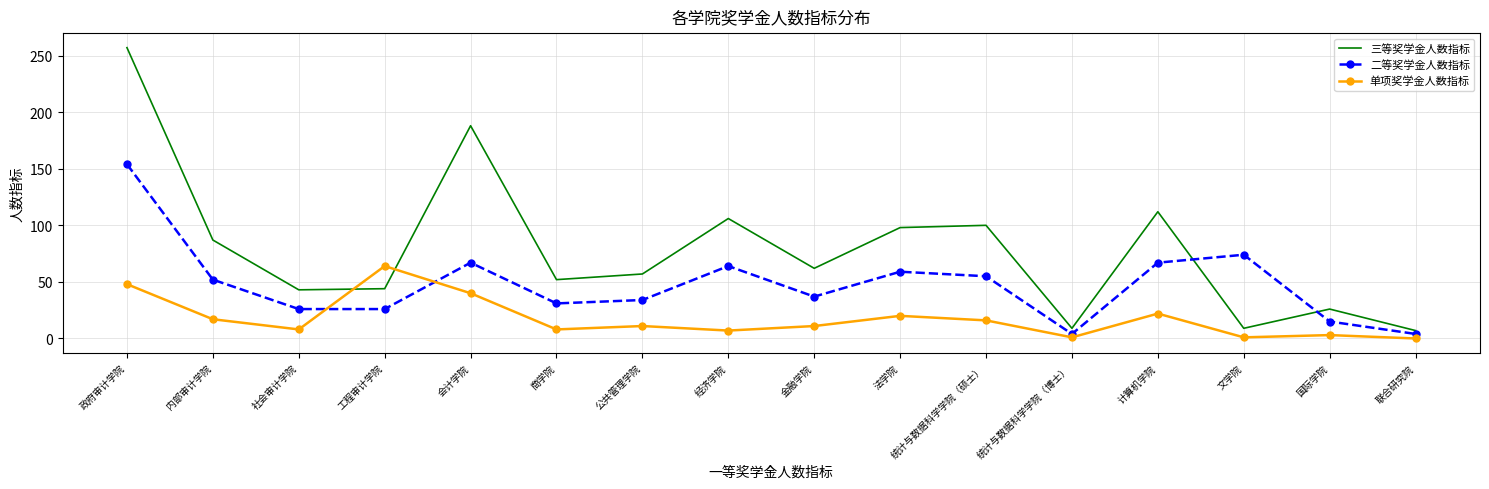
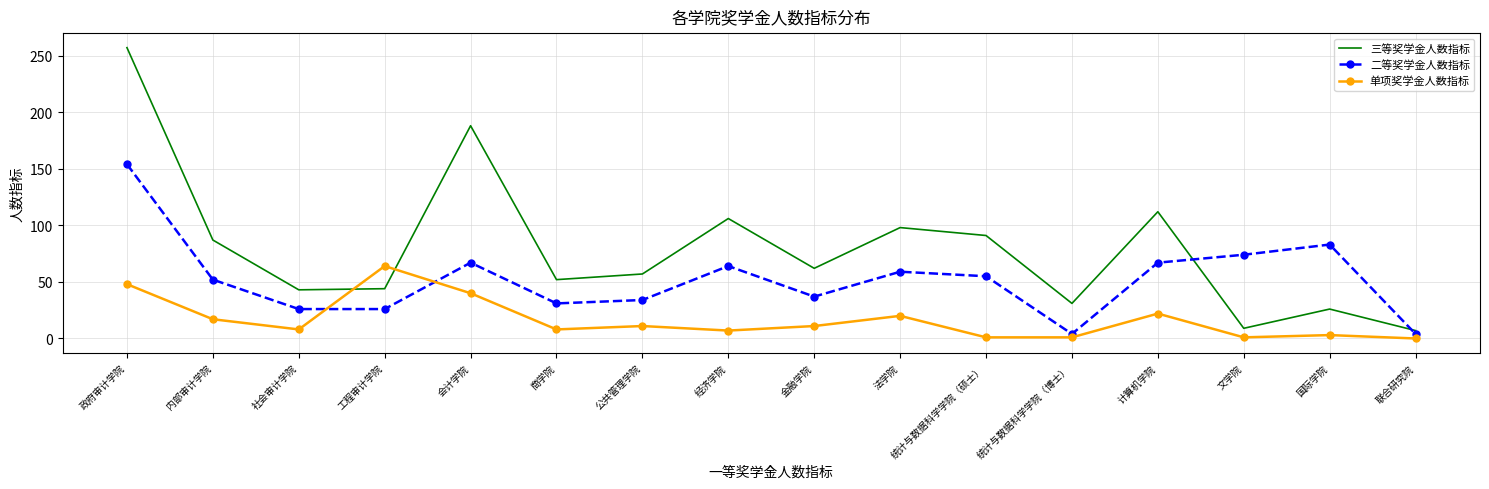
三等奖学金人数指标, 统计与数据科学学院（硕士）: 100 -> 91
单项奖学金人数指标, 统计与数据科学学院（硕士）: 16 -> 1
三等奖学金人数指标, 统计与数据科学学院（博士）: 9 -> 31
二等奖学金人数指标, 国际学院: 15 -> 83
